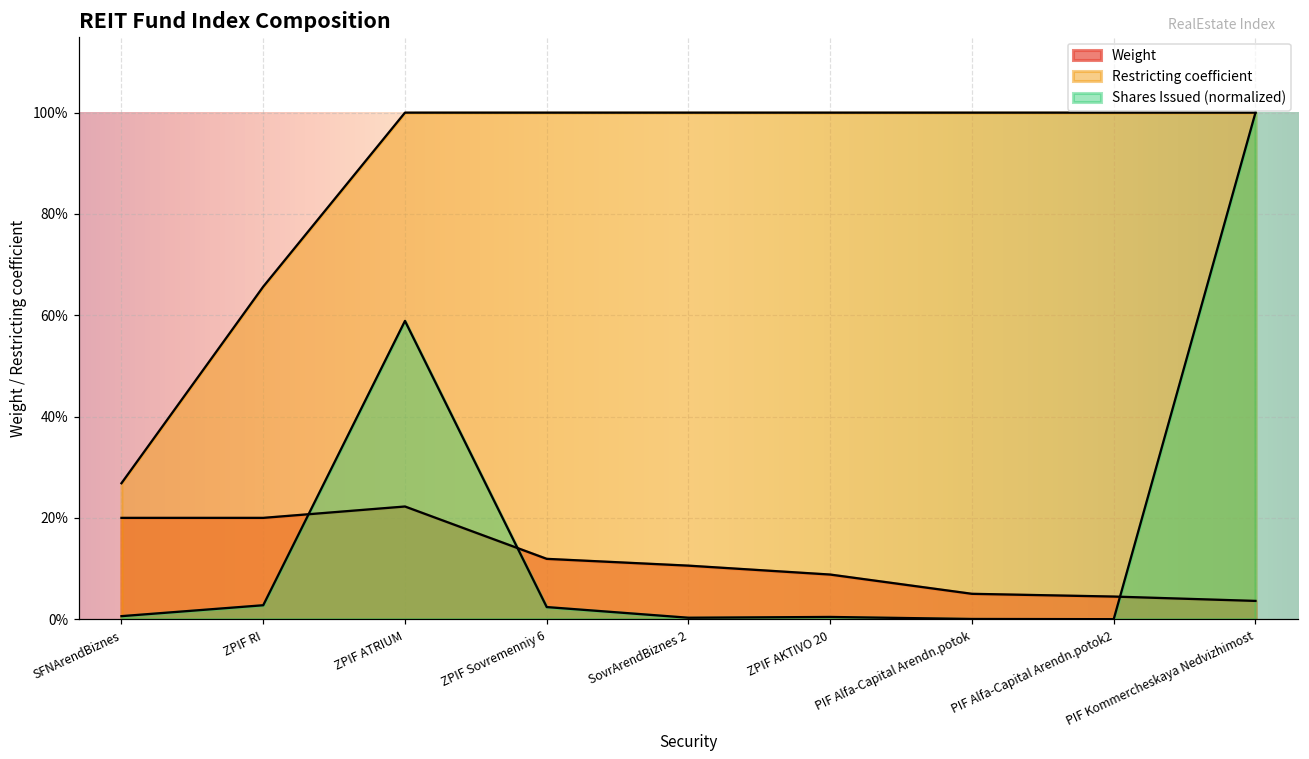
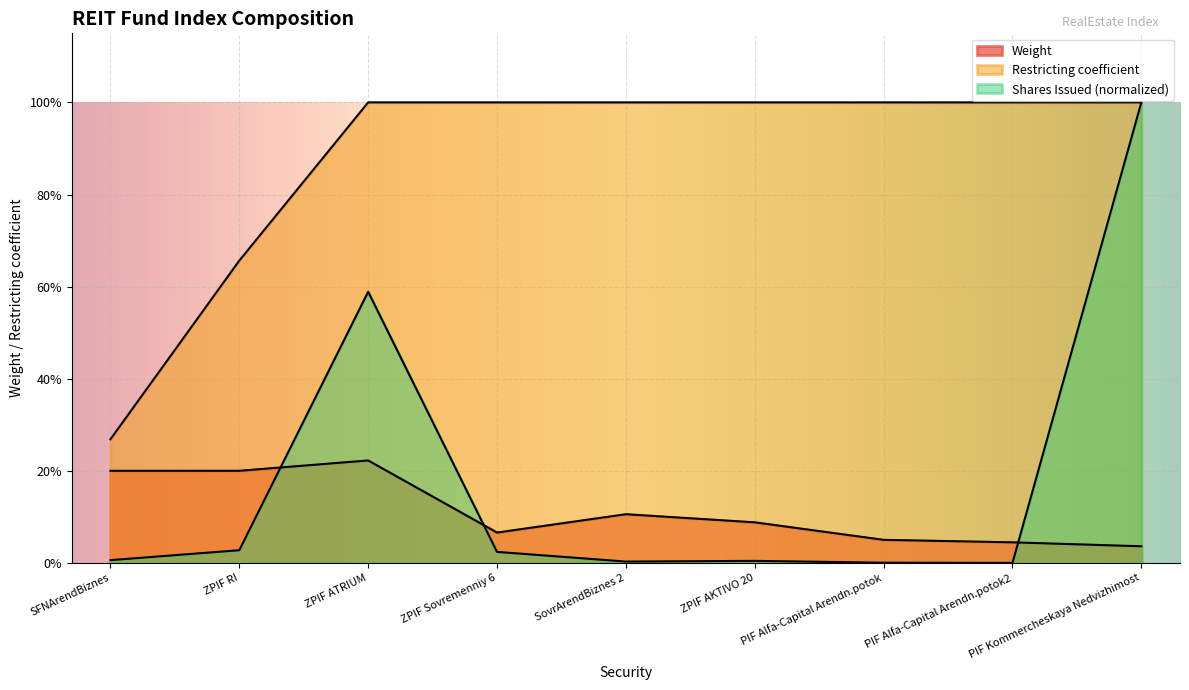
Weight, ZPIF Sovremenniy 6: 12% -> 7%
